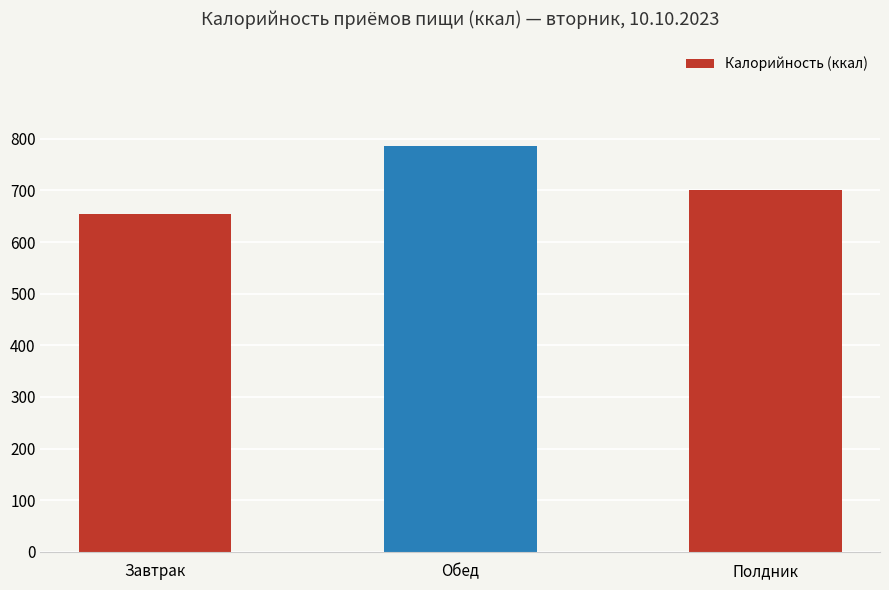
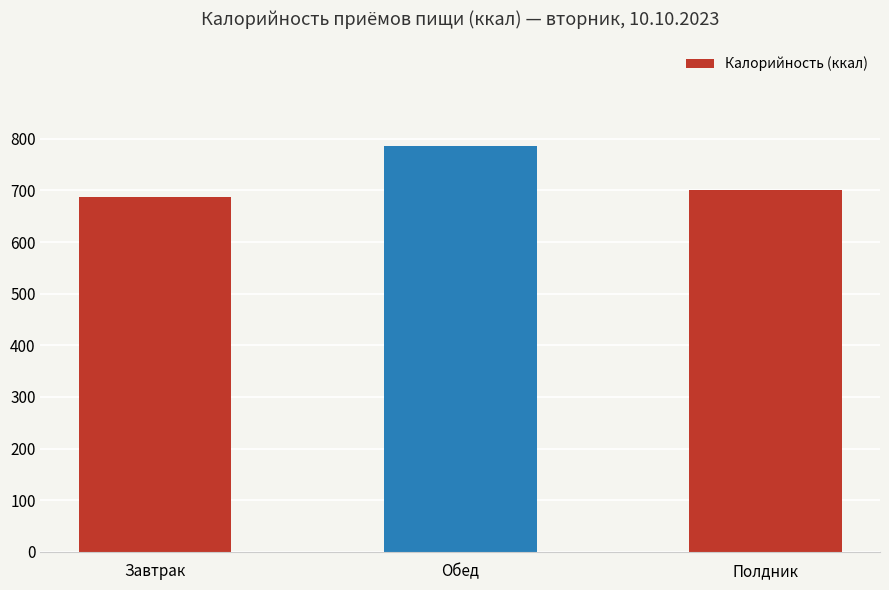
Завтрак: 650 -> 690
